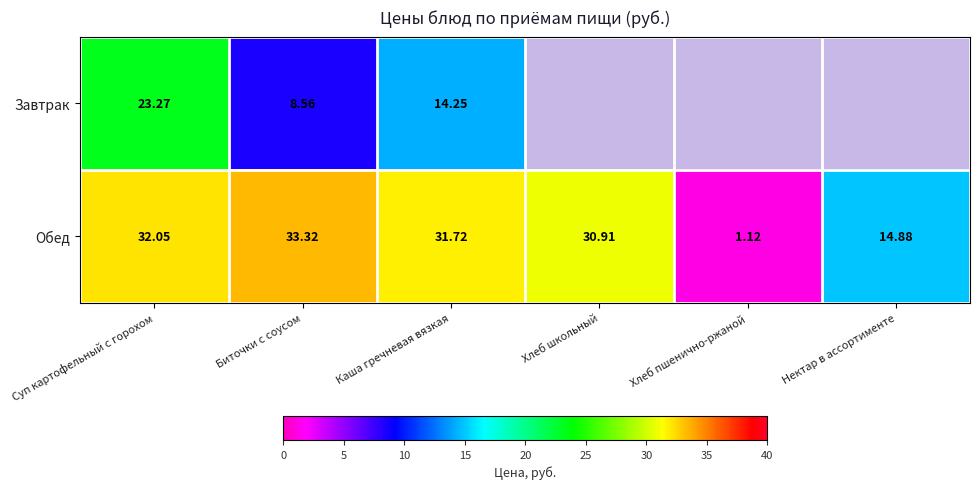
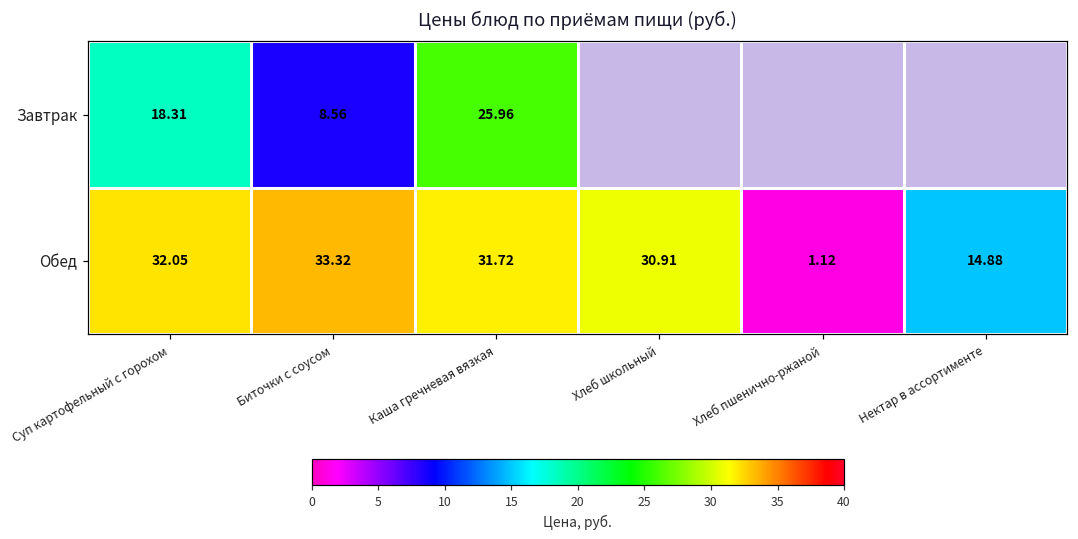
Завтрак, Суп картофельный с горохом: 23.27 -> 18.31
Завтрак, Каша гречневая вязкая: 14.25 -> 25.96
